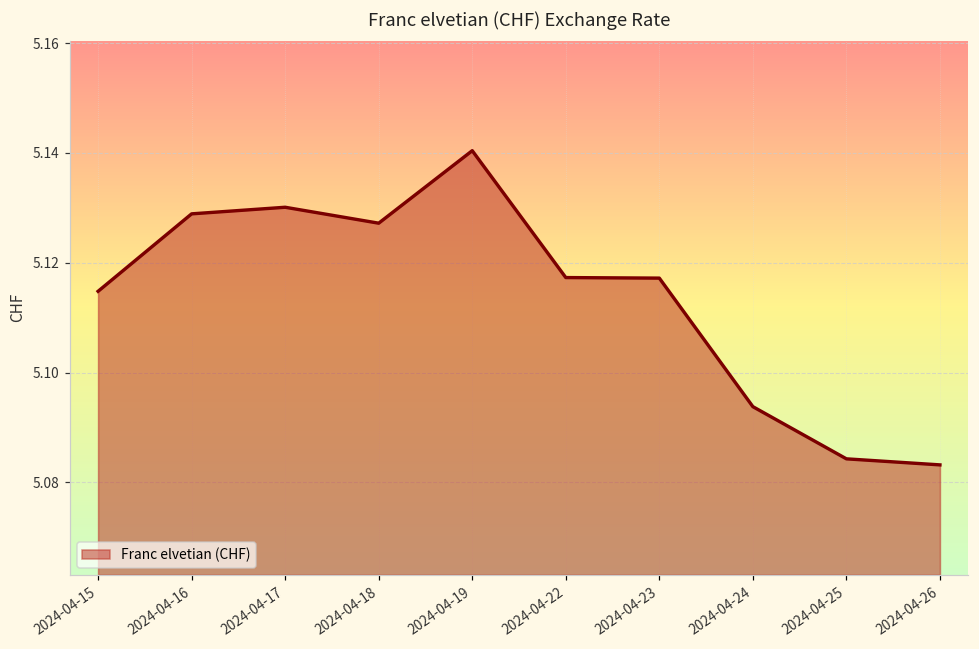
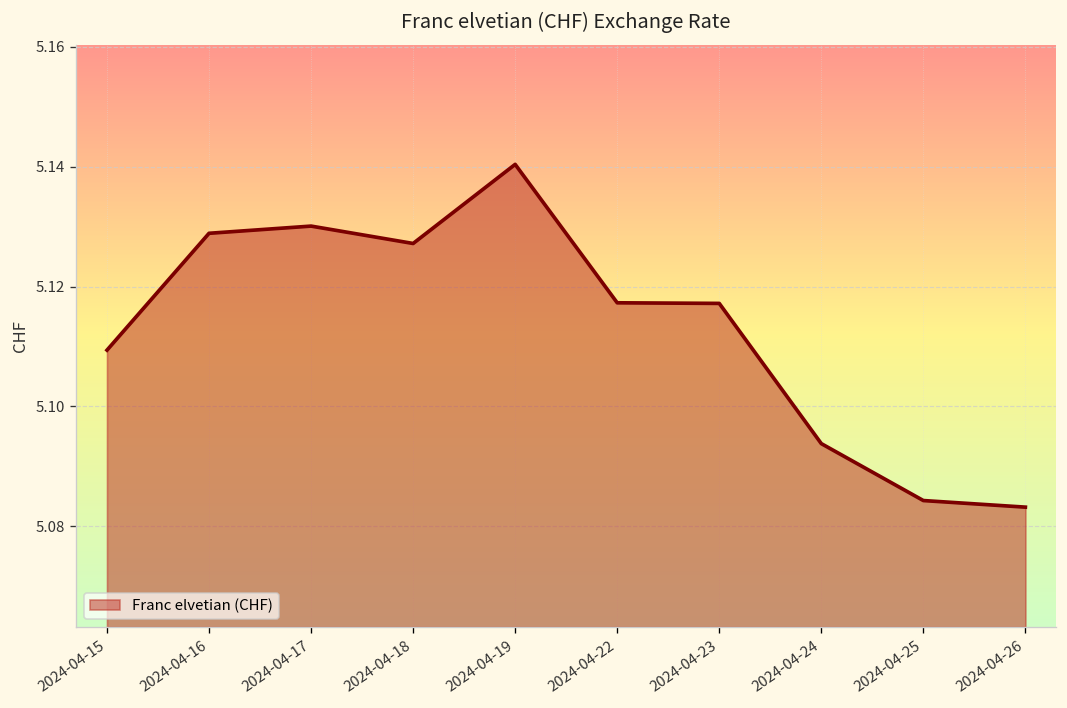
2024-04-15: 5.115 -> 5.109
